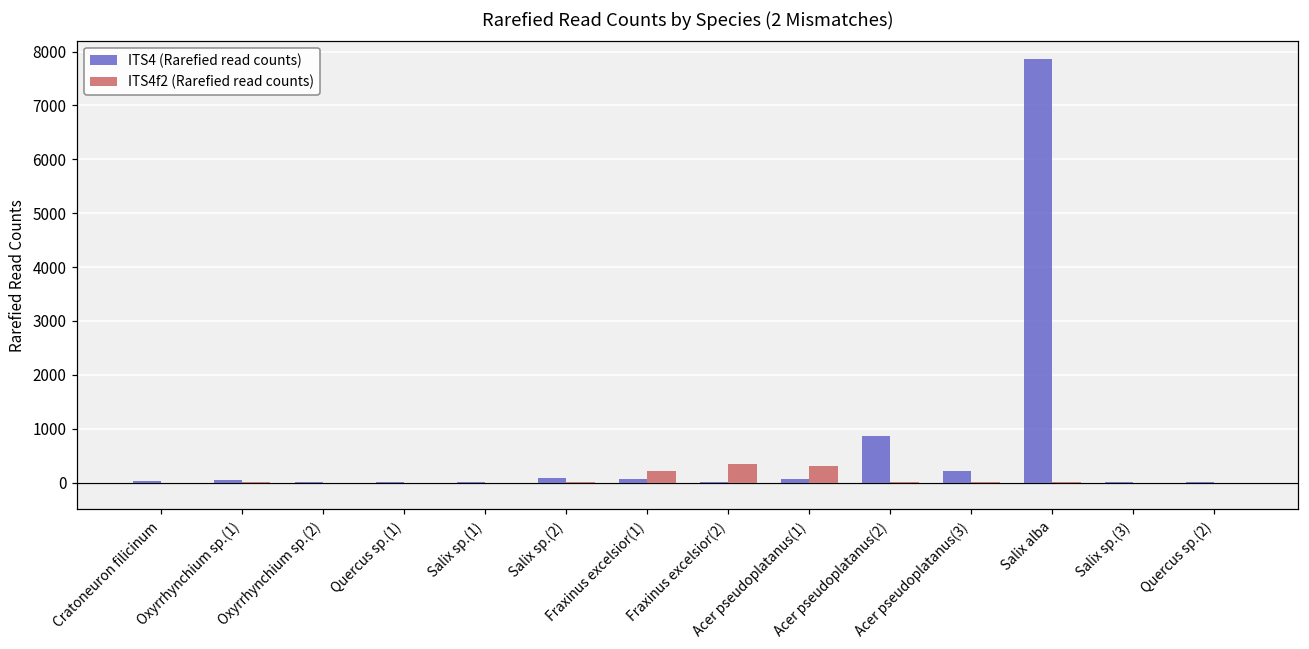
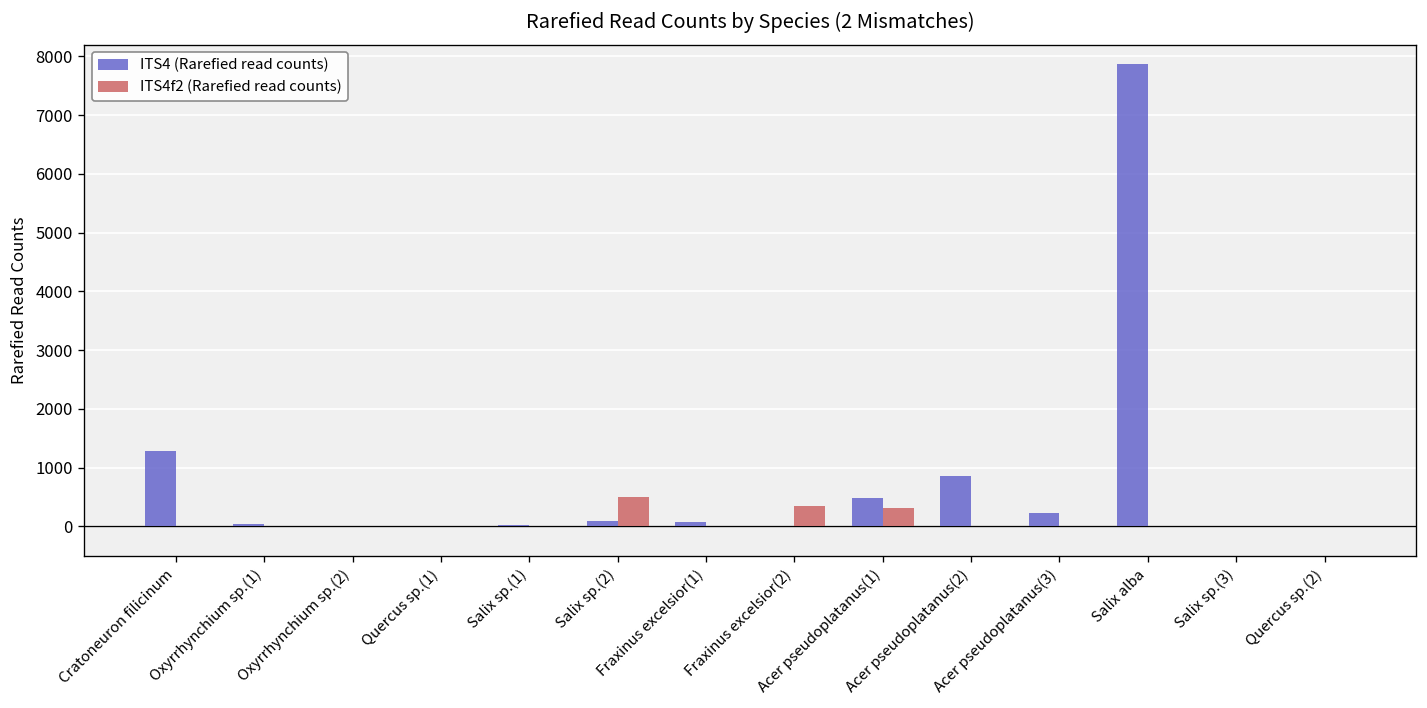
ITS4 (Rarefied read counts), Cratoneuron filicinum: 0 -> 1300
ITS4f2 (Rarefied read counts), Salix sp.(2): 0 -> 500
ITS4f2 (Rarefied read counts), Fraxinus excelsior(1): 200 -> 0
ITS4 (Rarefied read counts), Acer pseudoplatanus(1): 100 -> 500
